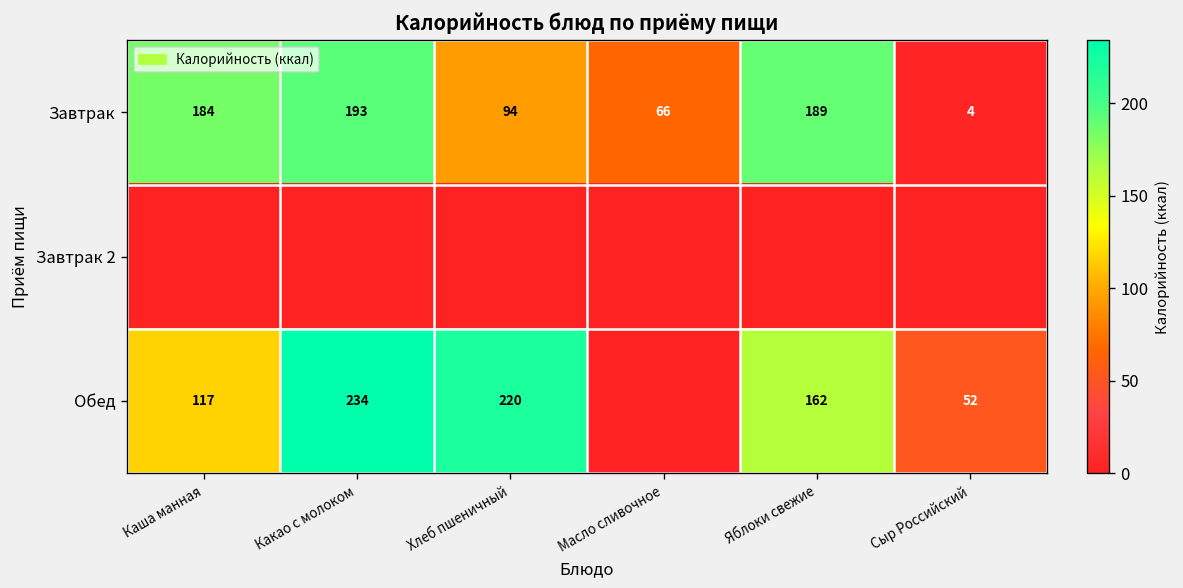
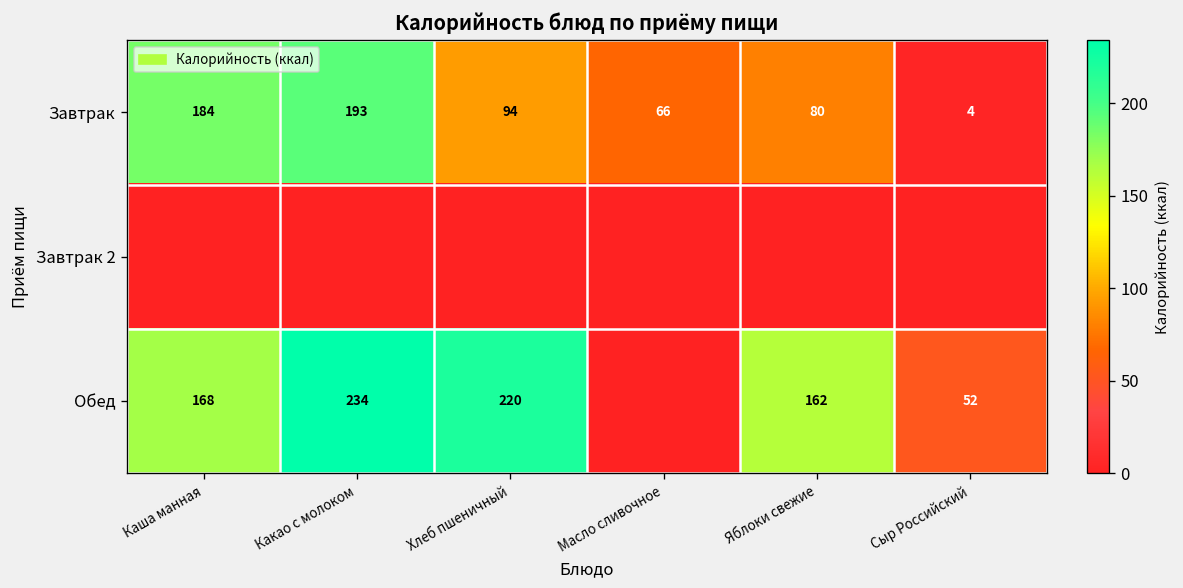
Завтрак, Яблоки свежие: 189 -> 80
Обед, Каша манная: 117 -> 168
